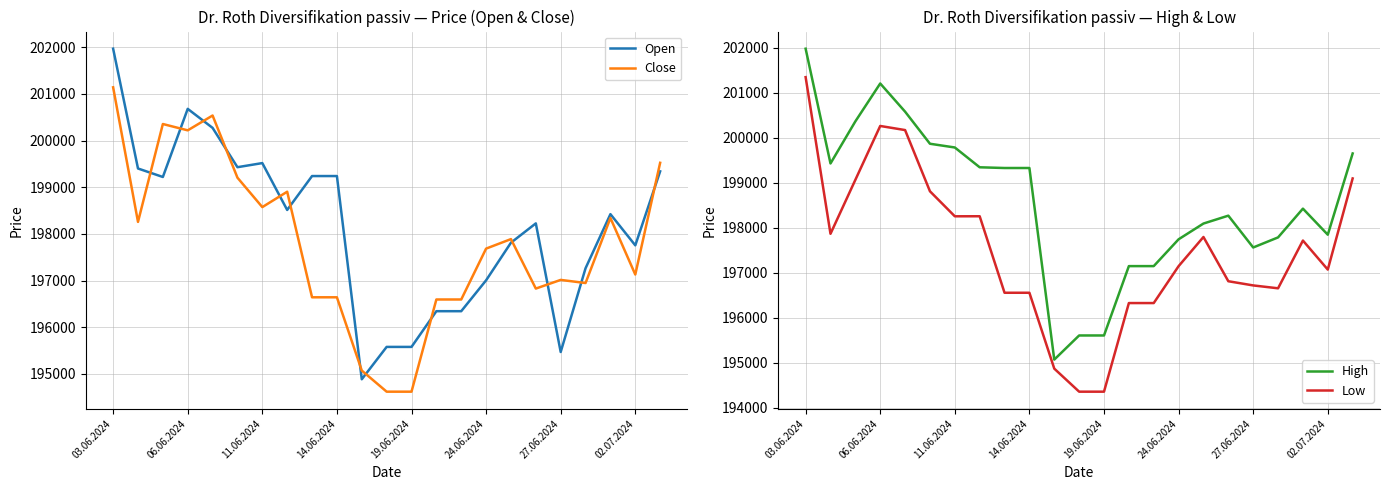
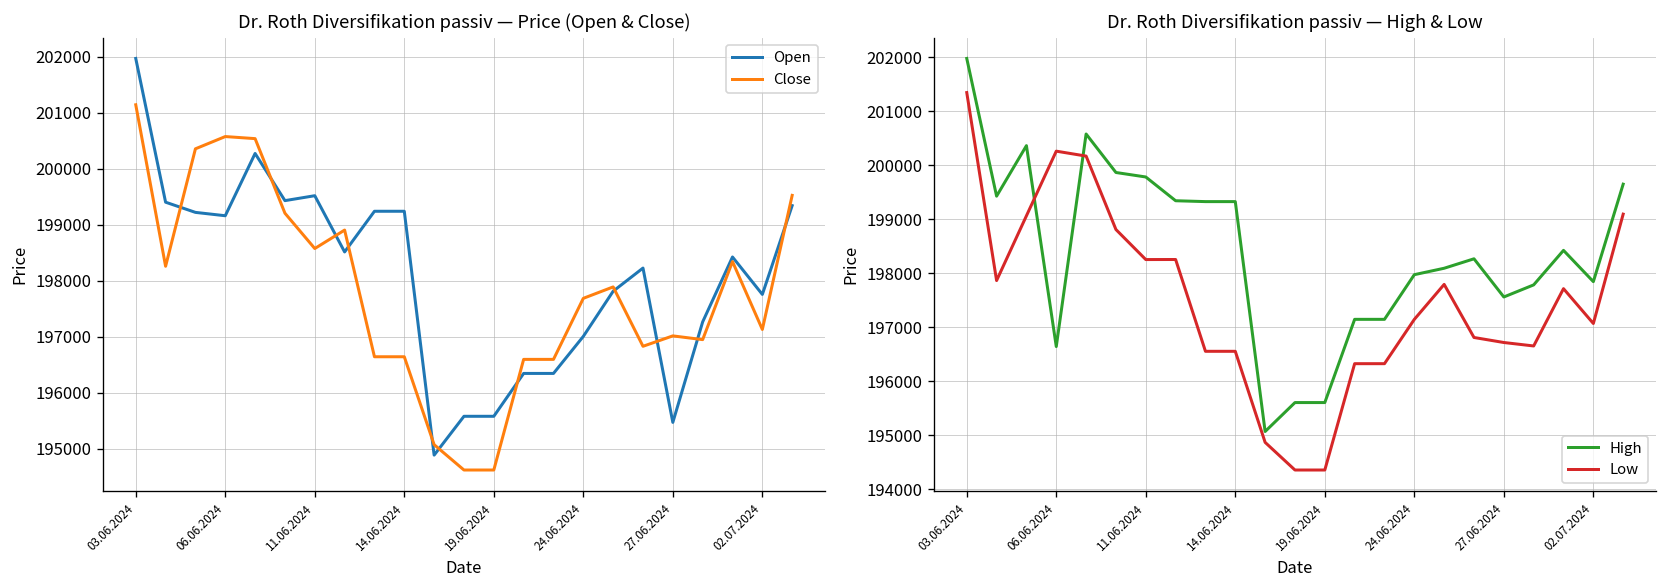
Dr. Roth Diversifikation passiv — Price (Open & Close), Open, 06.06.2024: 200700 -> 199200
Dr. Roth Diversifikation passiv — Price (Open & Close), Close, 06.06.2024: 200200 -> 200600
Dr. Roth Diversifikation passiv — High & Low, High, 06.06.2024: 201200 -> 196600
Dr. Roth Diversifikation passiv — High & Low, High, 24.06.2024: 197700 -> 198000
